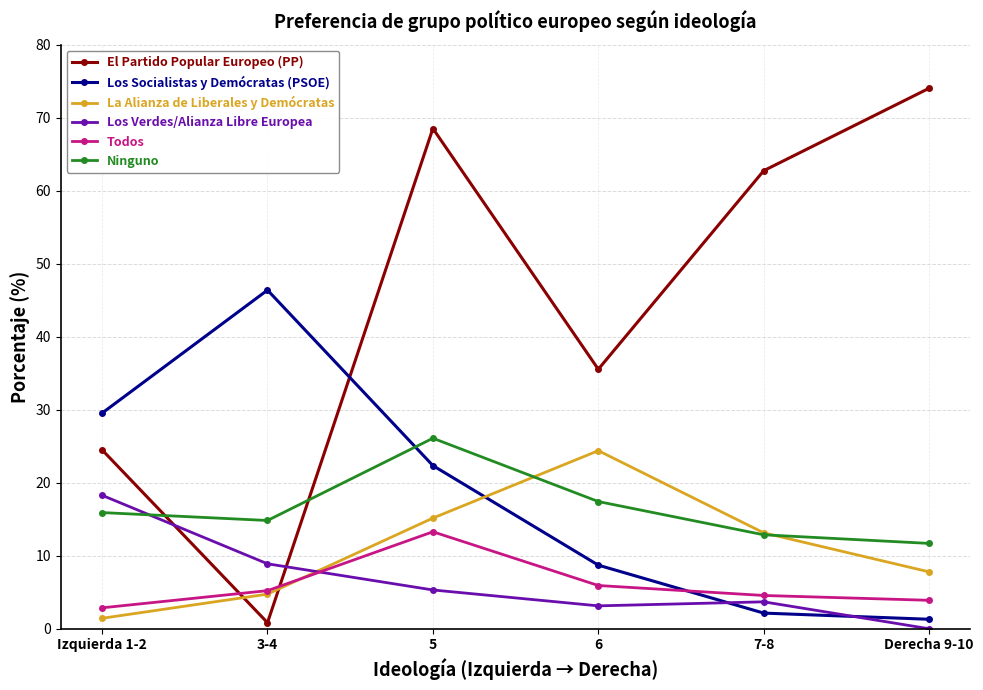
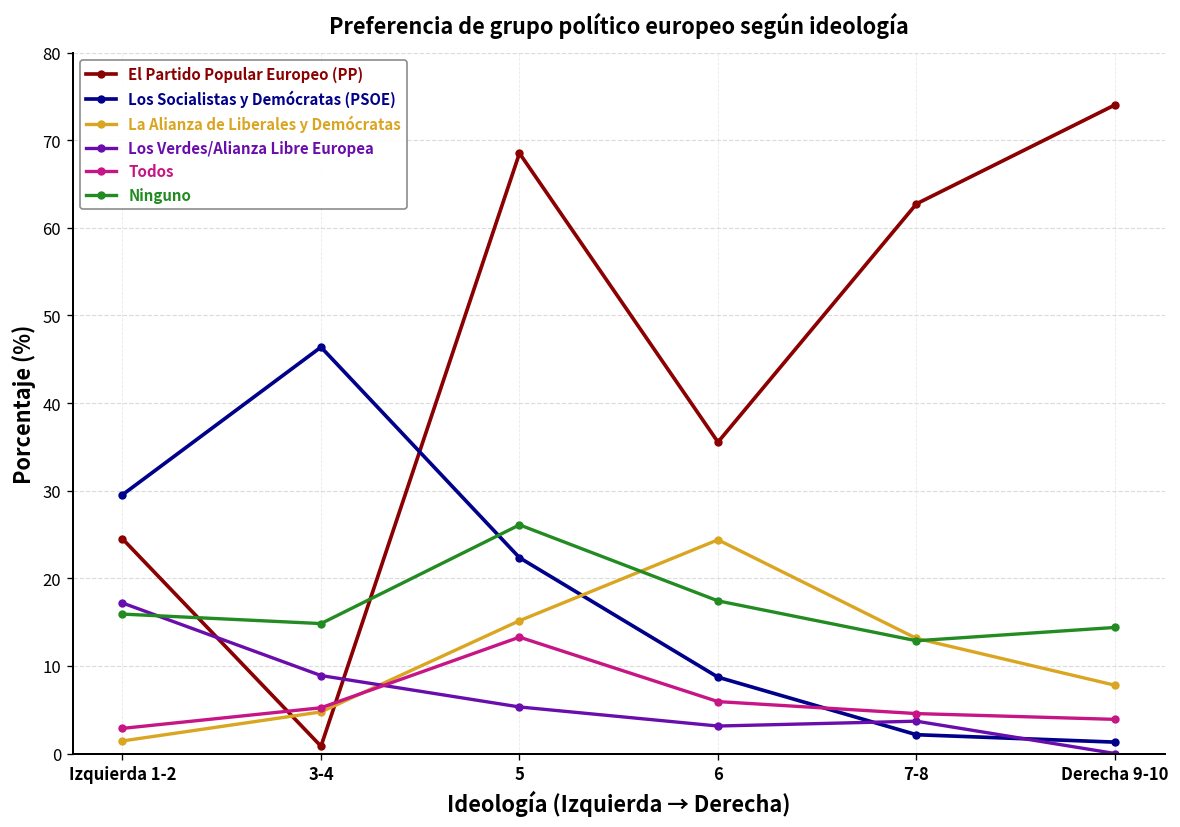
Los Verdes/Alianza Libre Europea, Izquierda 1-2: 18 -> 17
Ninguno, Derecha 9-10: 12 -> 14
